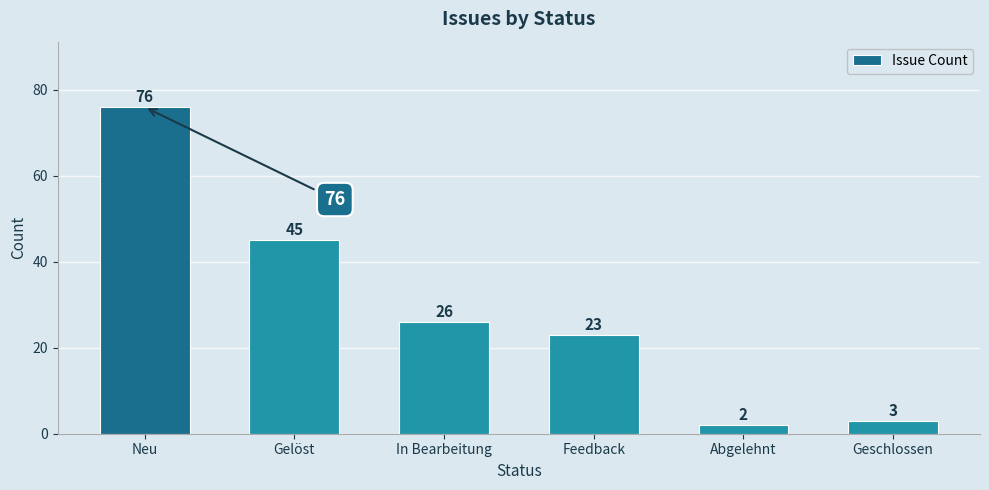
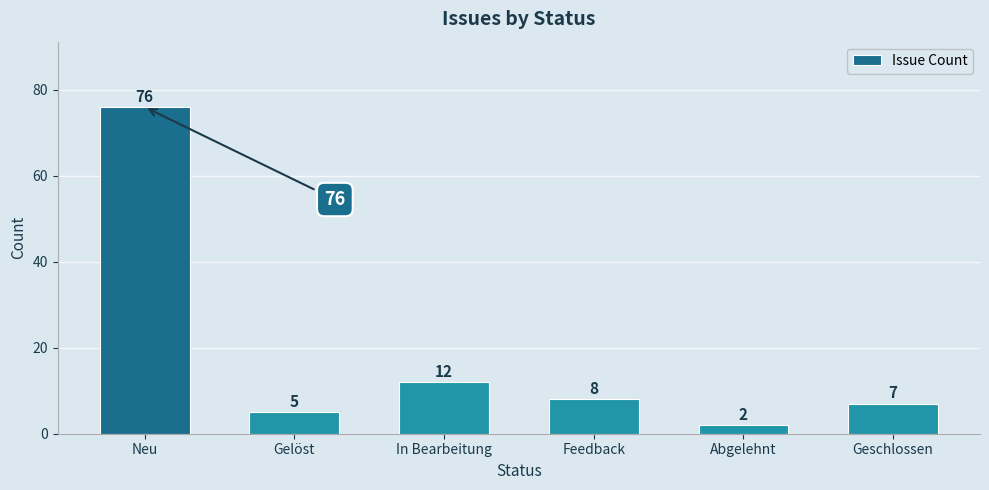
Gelöst: 45 -> 5
In Bearbeitung: 26 -> 12
Feedback: 23 -> 8
Geschlossen: 3 -> 7
